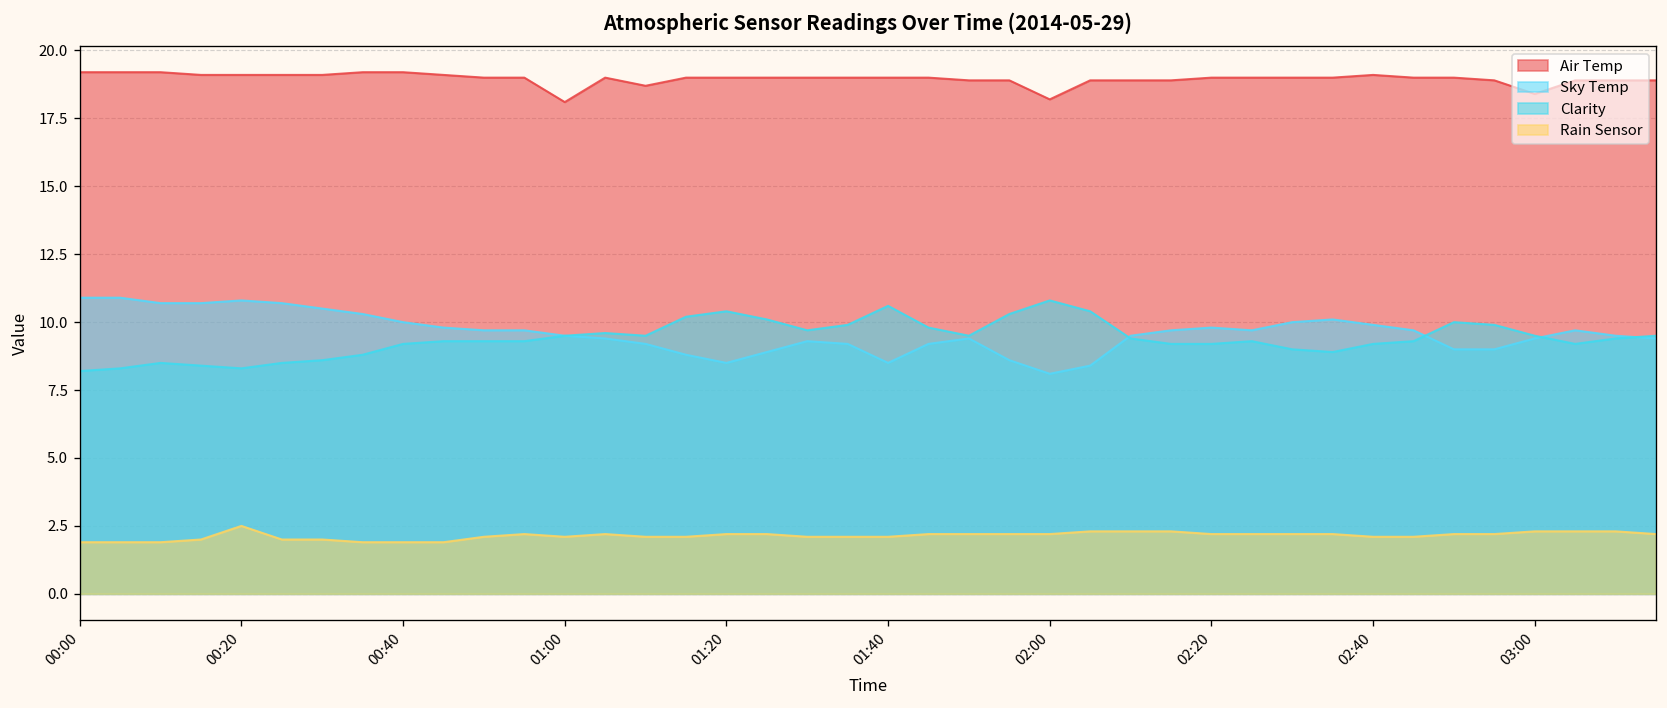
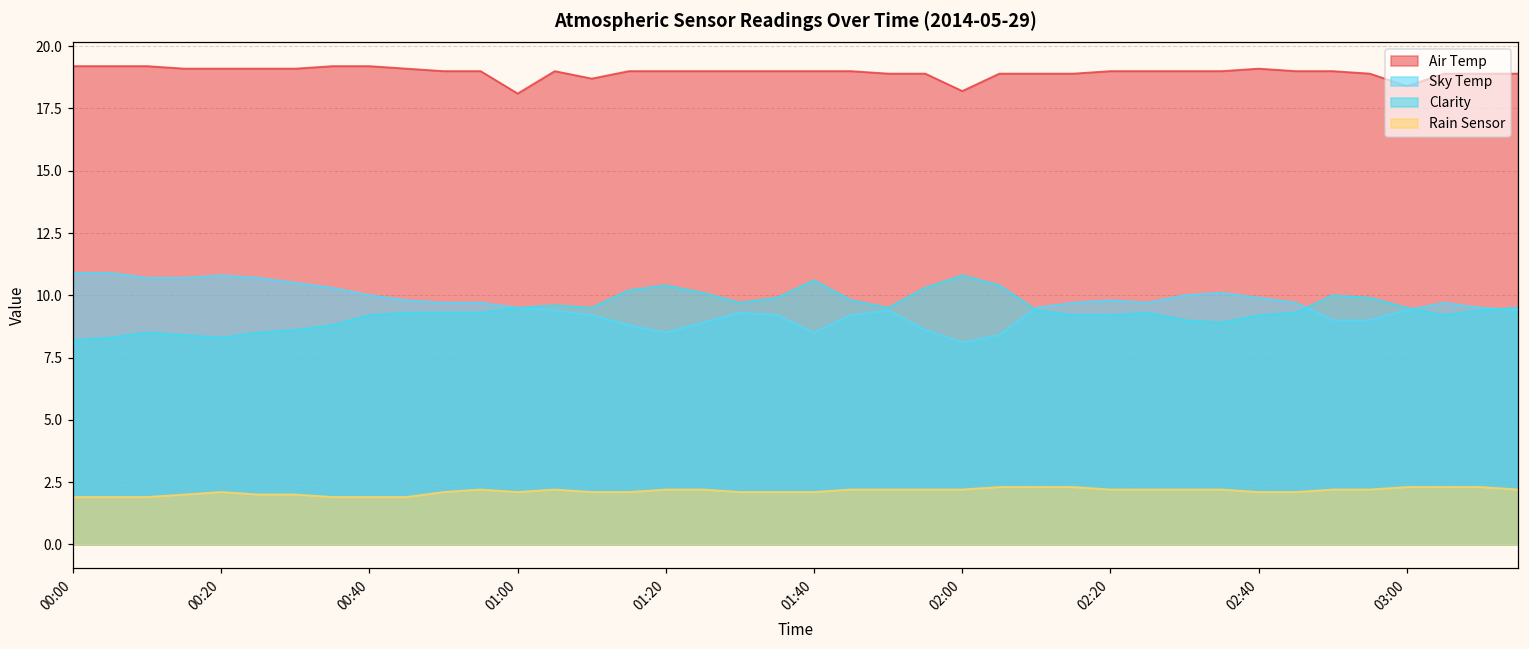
Rain Sensor, 00:20: 2.5 -> 2.1
